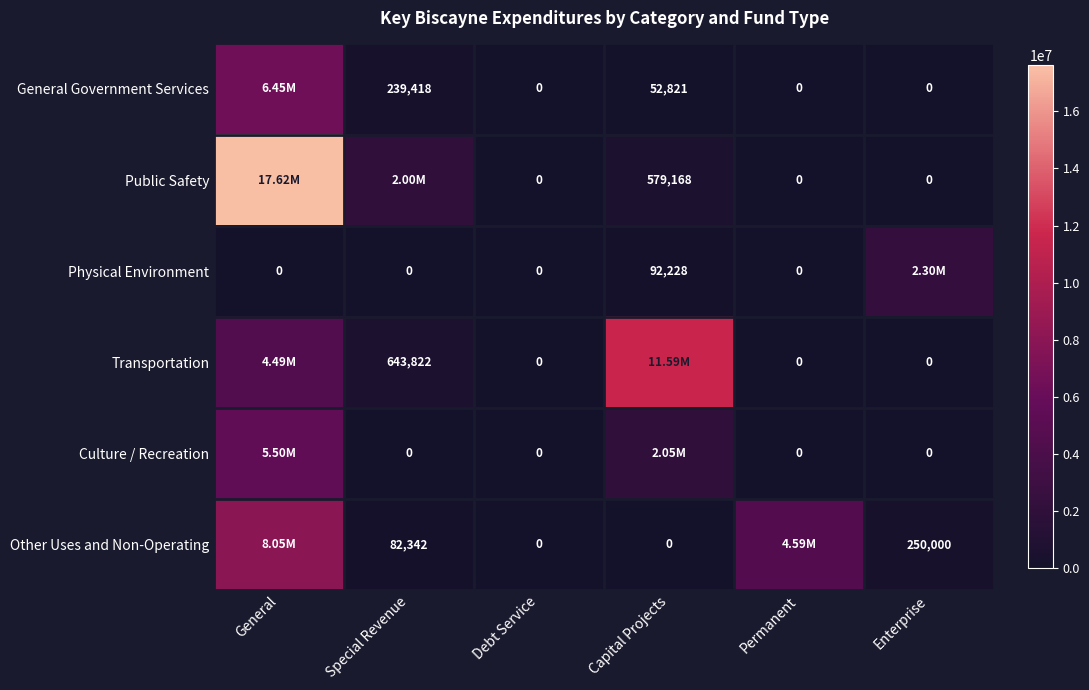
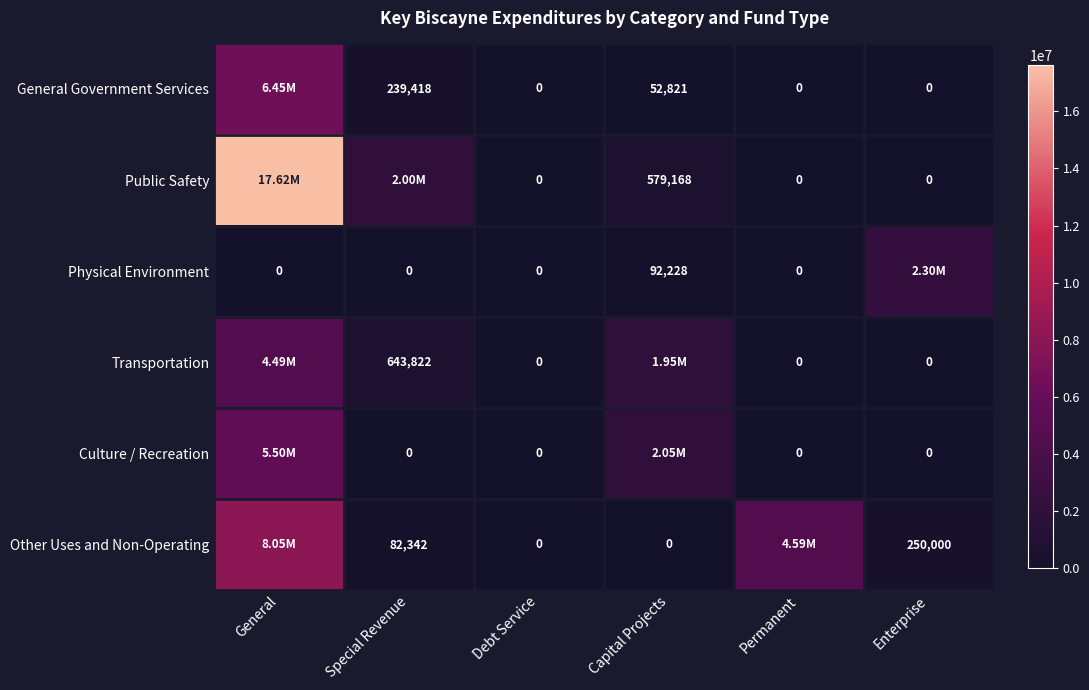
Transportation, Capital Projects: 11.59M -> 1.95M
